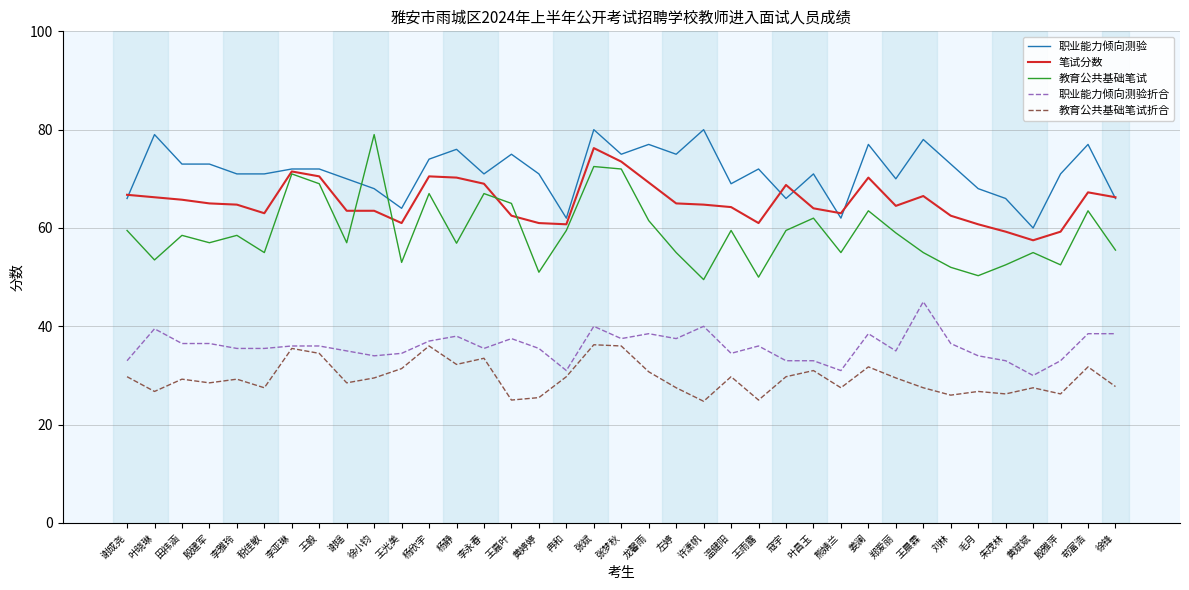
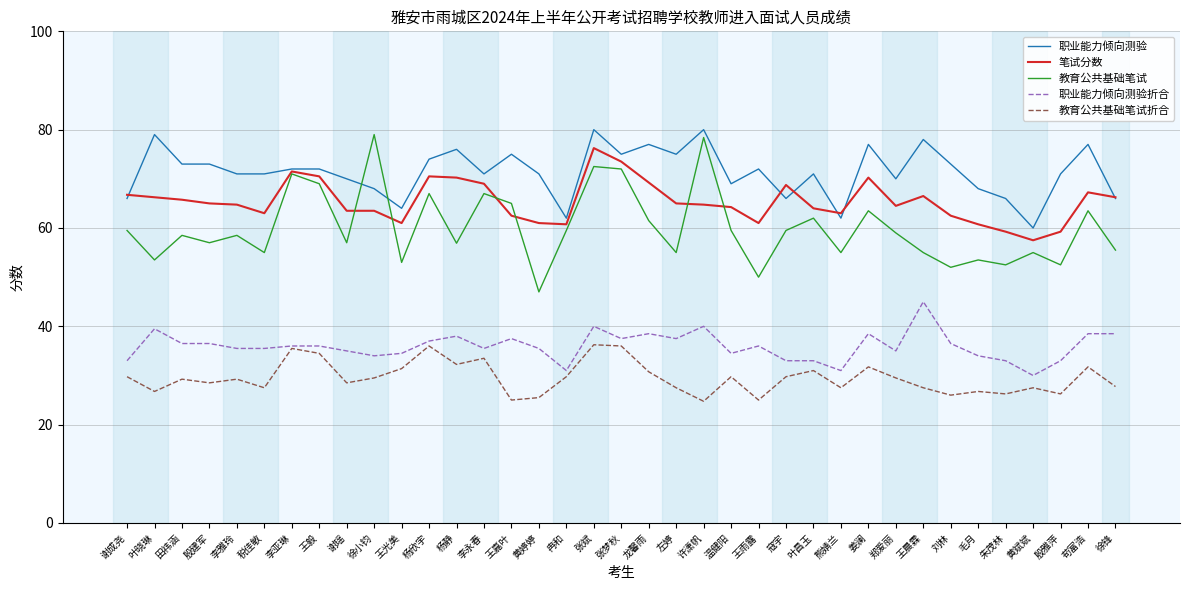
教育公共基础笔试, 黄婷婷: 51 -> 47
教育公共基础笔试, 许潇帆: 50 -> 78
教育公共基础笔试, 毛月: 50 -> 54
